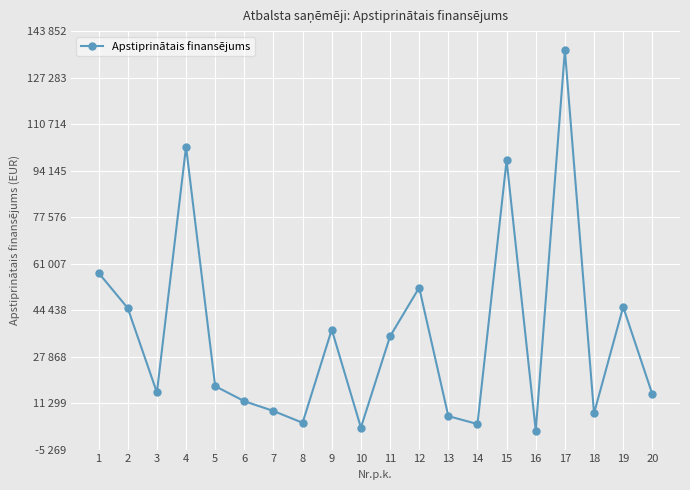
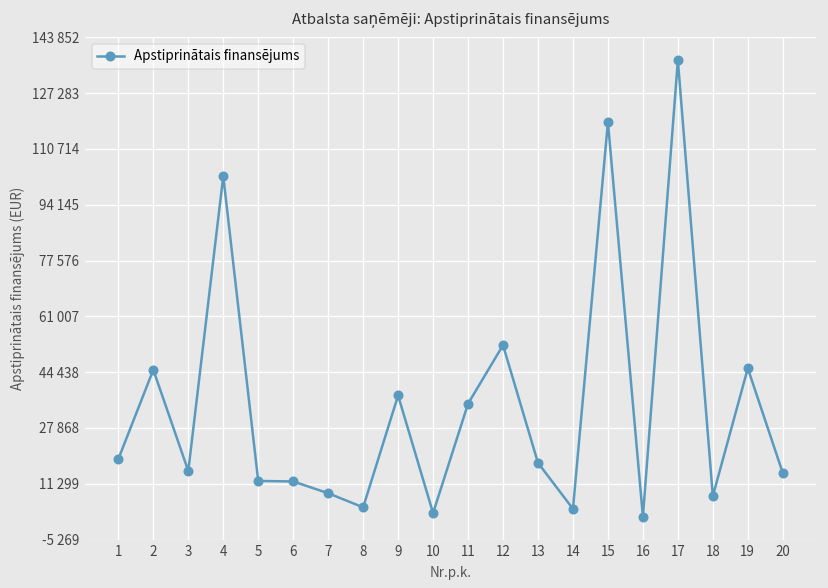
1: 58000 -> 19000
5: 17000 -> 12000
13: 7000 -> 17000
15: 98000 -> 119000
